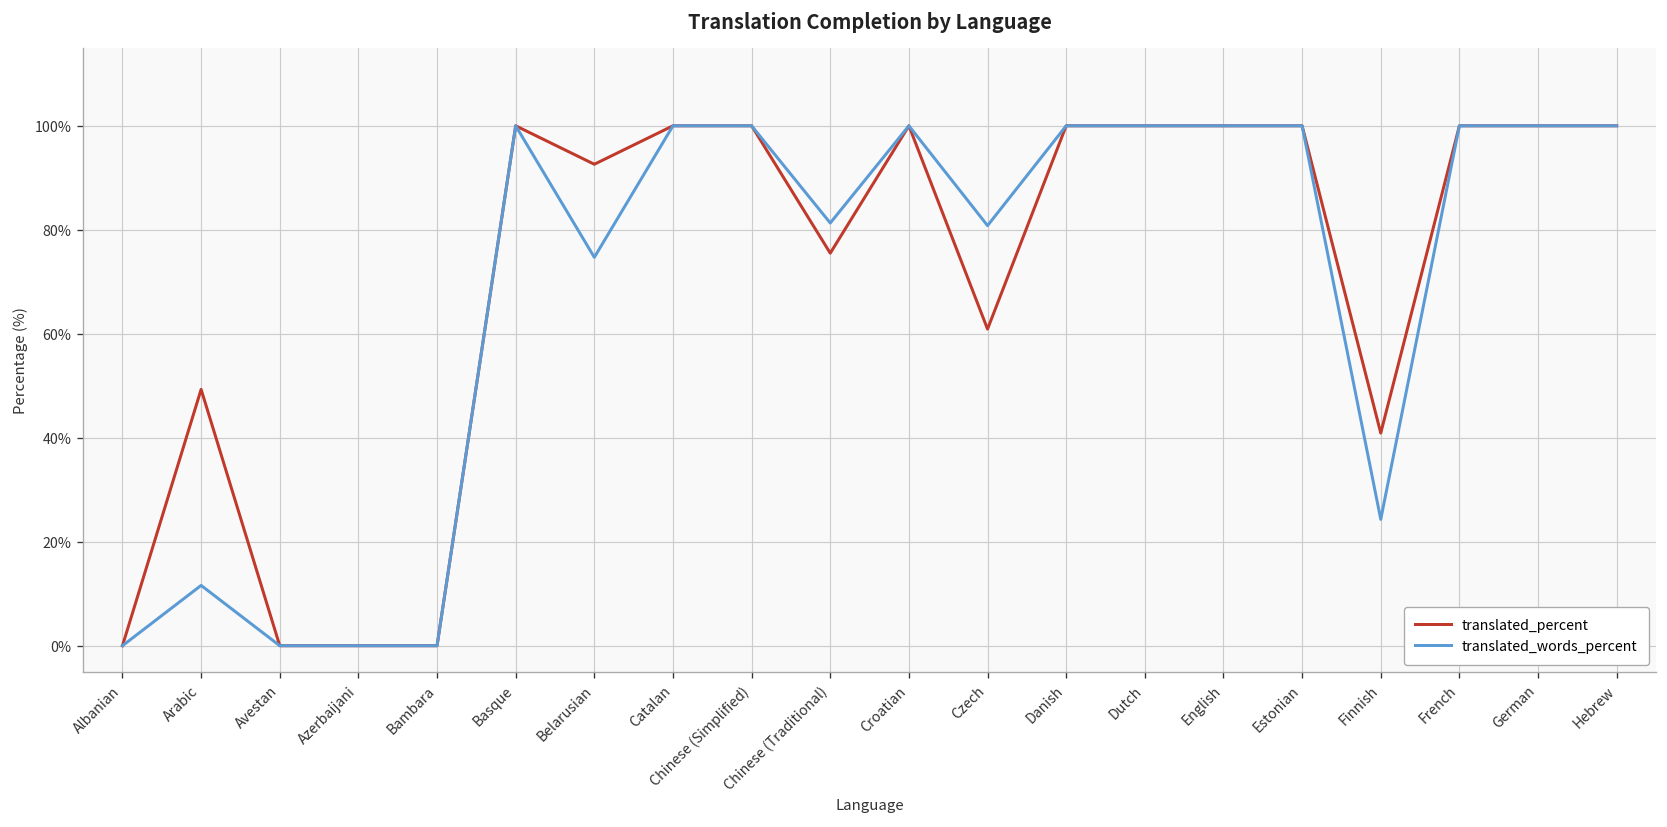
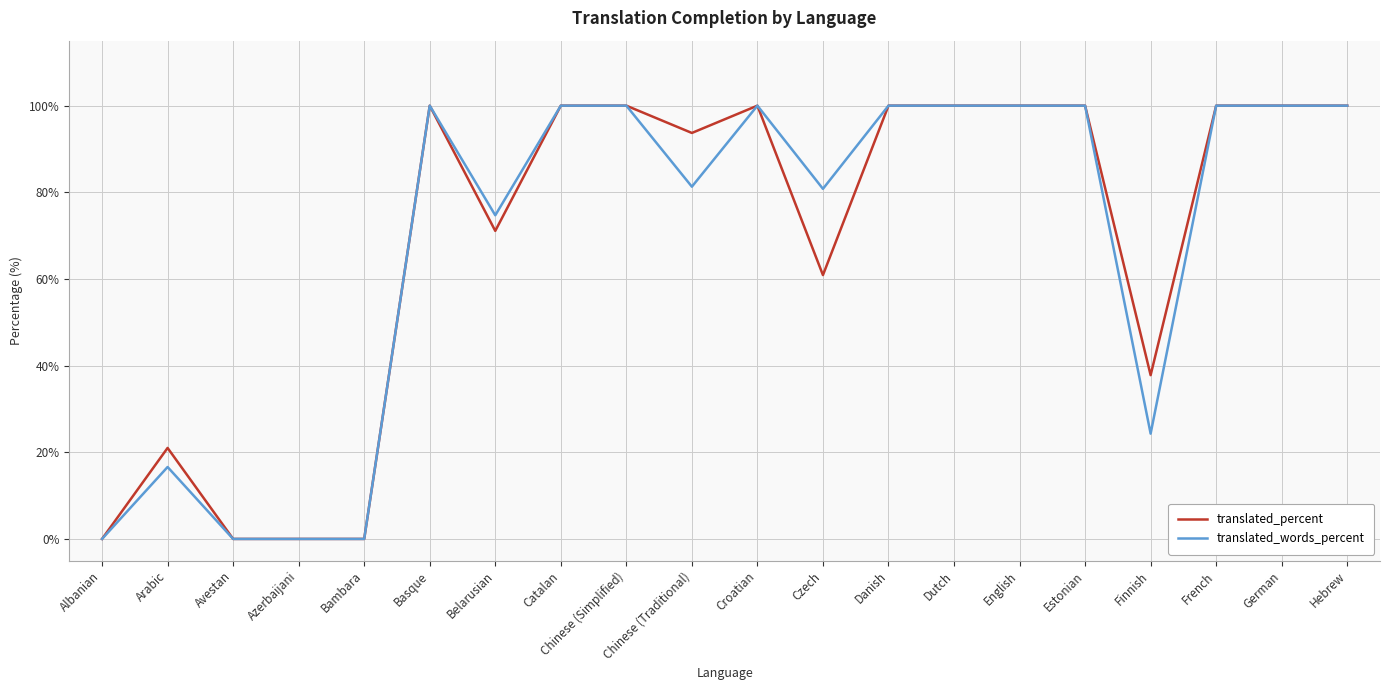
translated_percent, Arabic: 49% -> 21%
translated_words_percent, Arabic: 12% -> 17%
translated_percent, Belarusian: 93% -> 71%
translated_percent, Chinese (Traditional): 76% -> 94%
translated_percent, Finnish: 41% -> 38%
